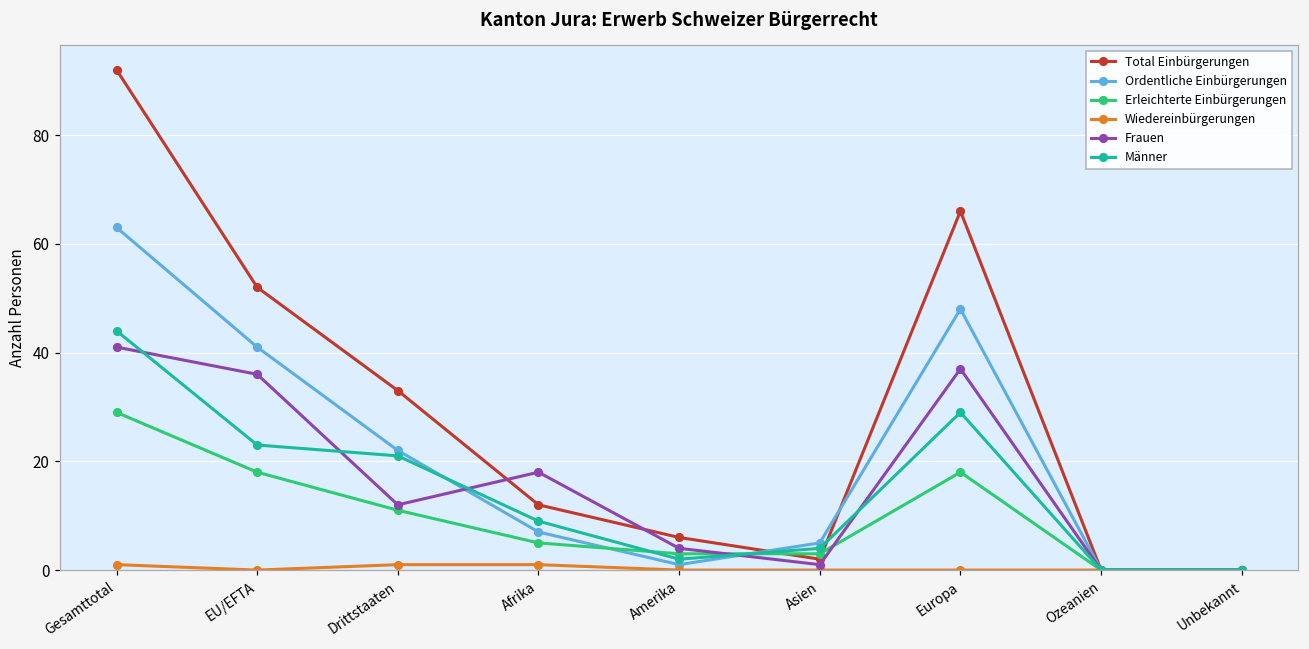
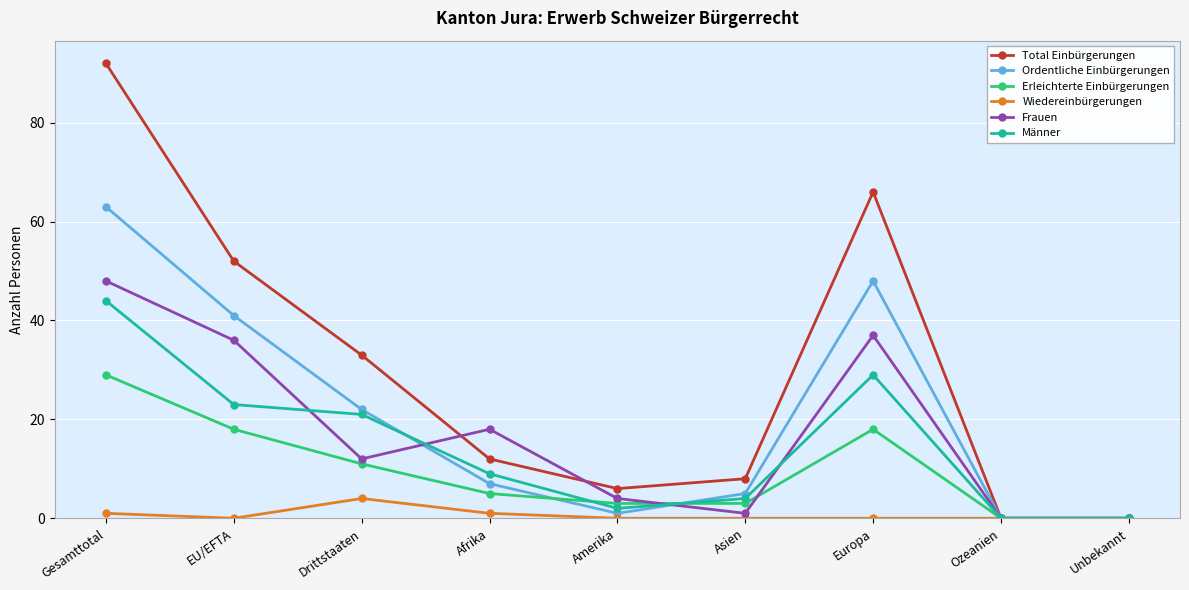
Frauen, Gesamttotal: 41 -> 48
Wiedereinbürgerungen, Drittstaaten: 1 -> 4
Total Einbürgerungen, Asien: 2 -> 8
